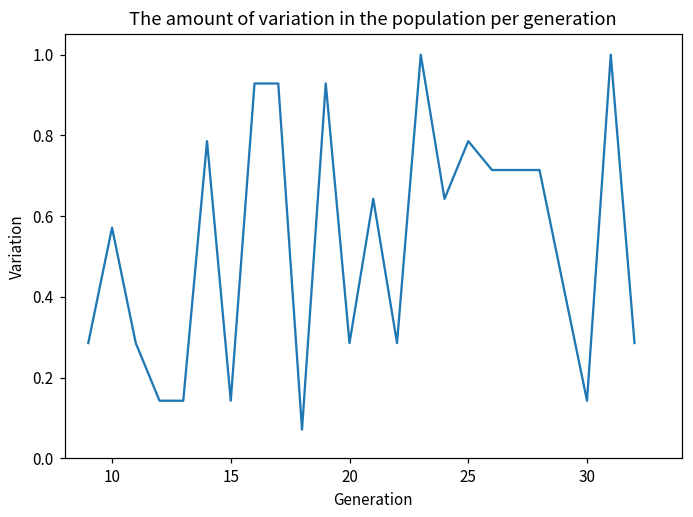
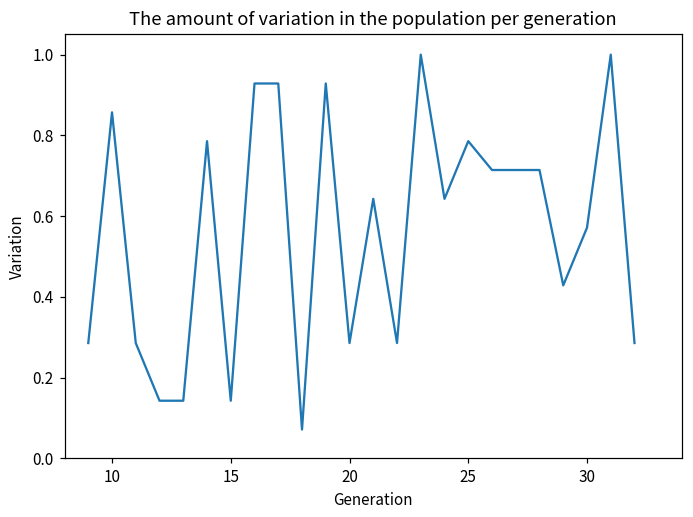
10: 0.57 -> 0.86
30: 0.14 -> 0.57
